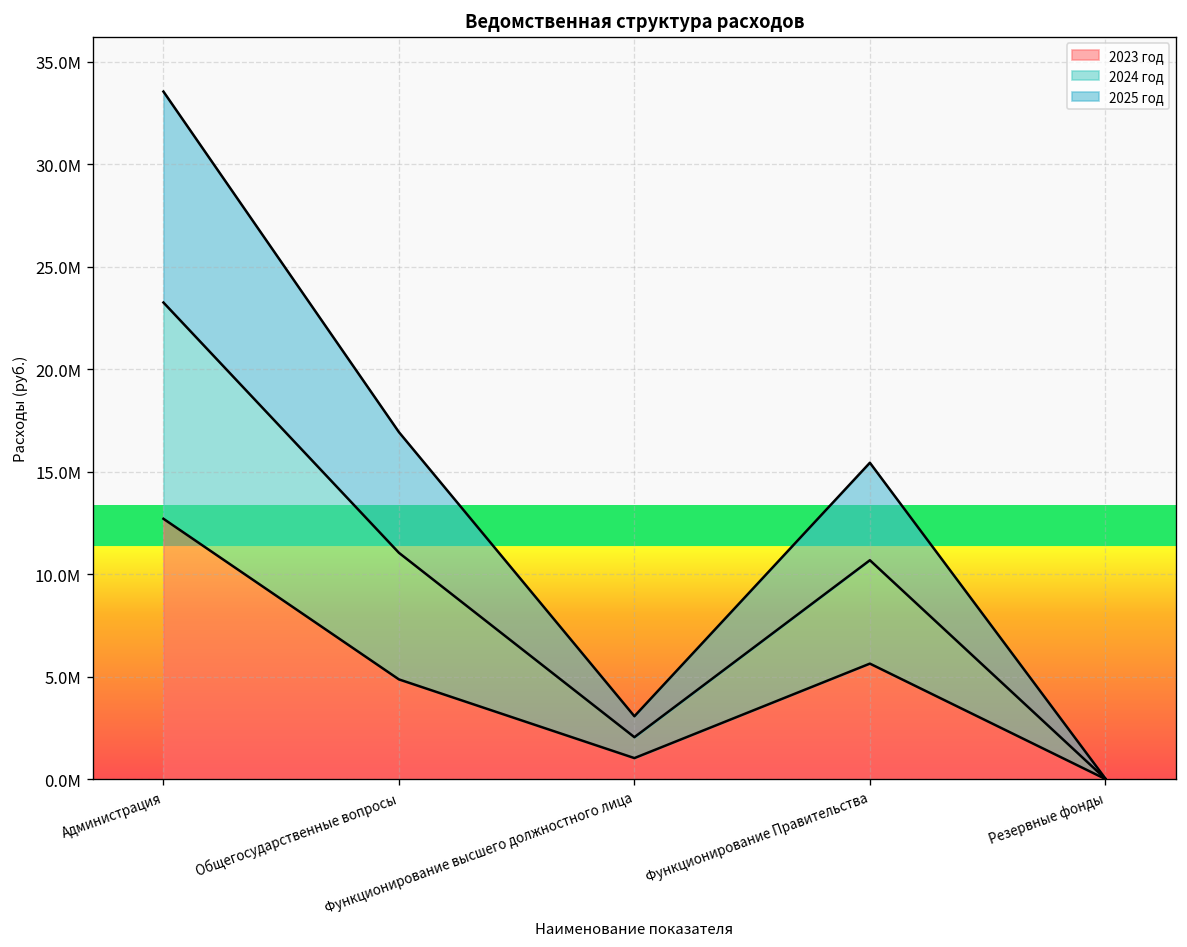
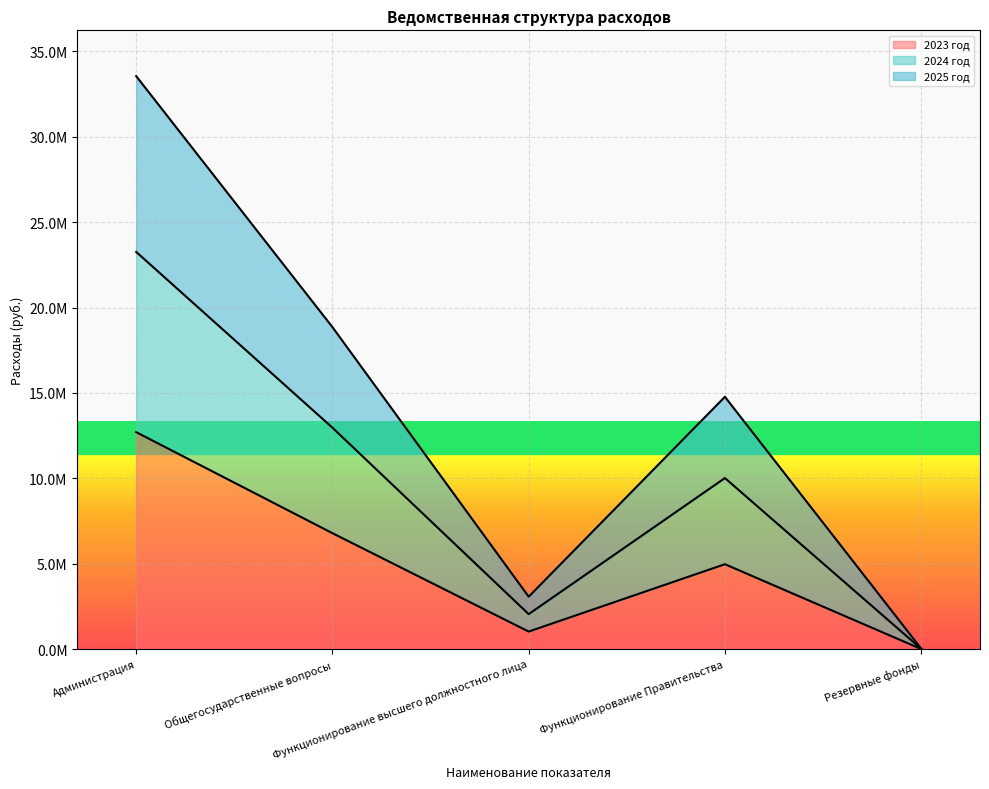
2023 год, Общегосударственные вопросы: 4900000 -> 6800000
2023 год, Функционирование Правительства: 5600000 -> 5000000
